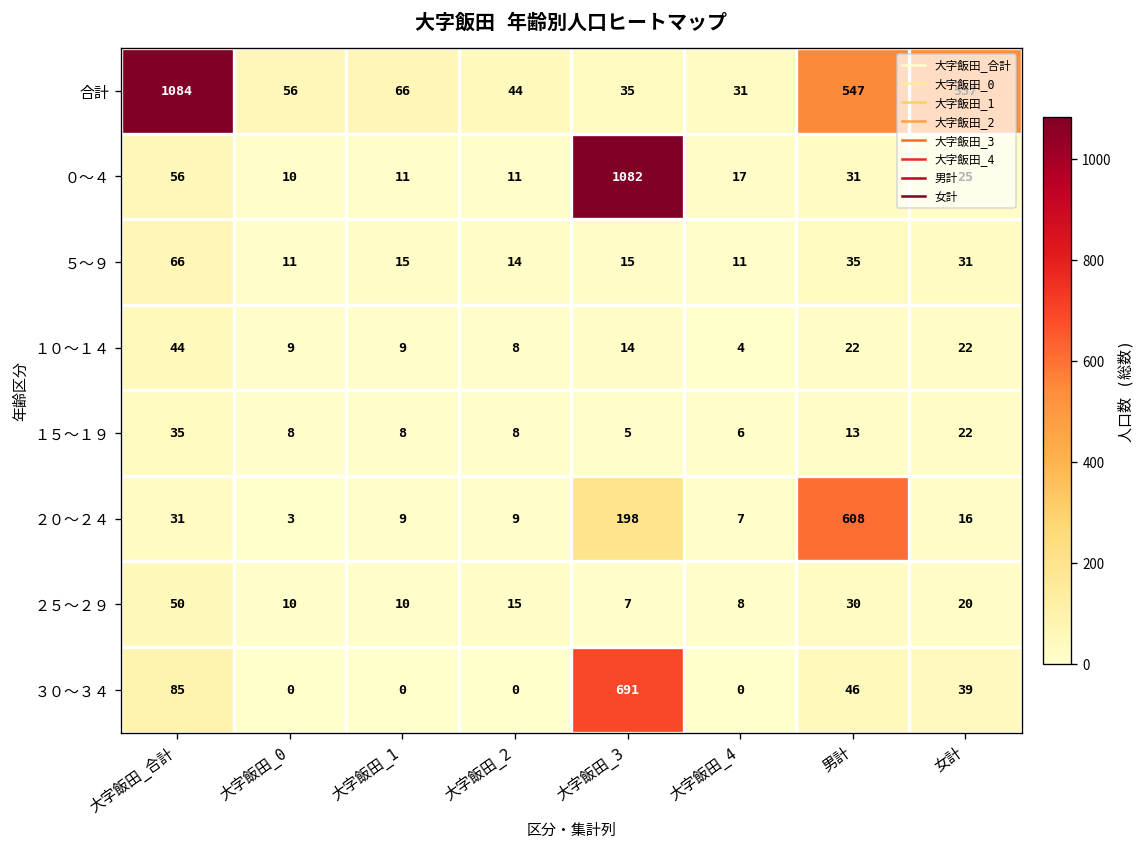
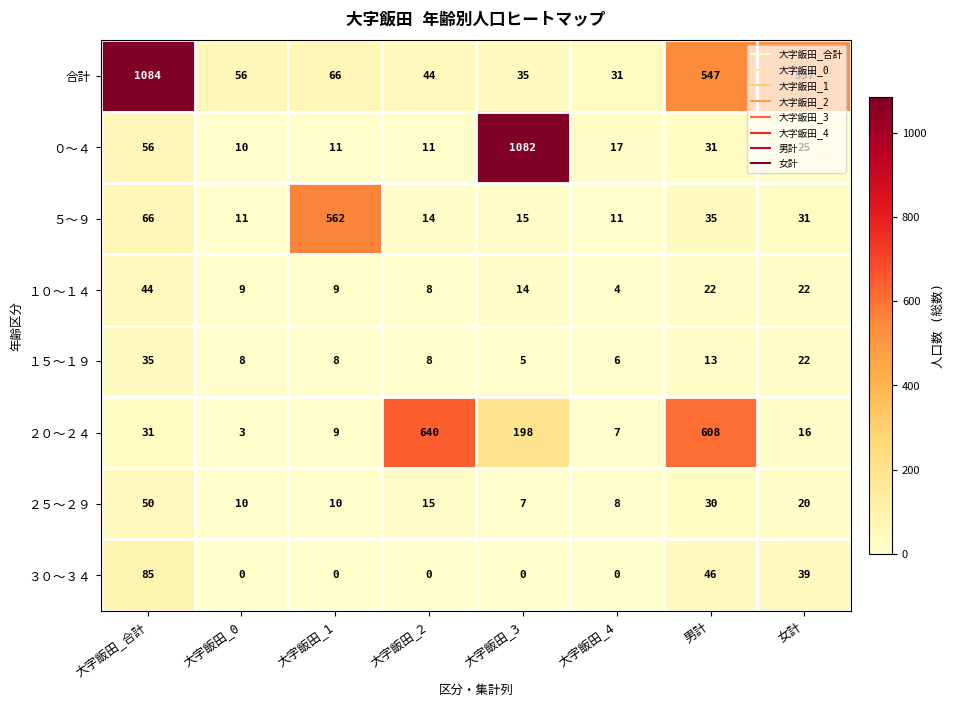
５～９, 大字飯田_1: 15 -> 562
２０～２４, 大字飯田_2: 9 -> 640
３０～３４, 大字飯田_3: 691 -> 0
